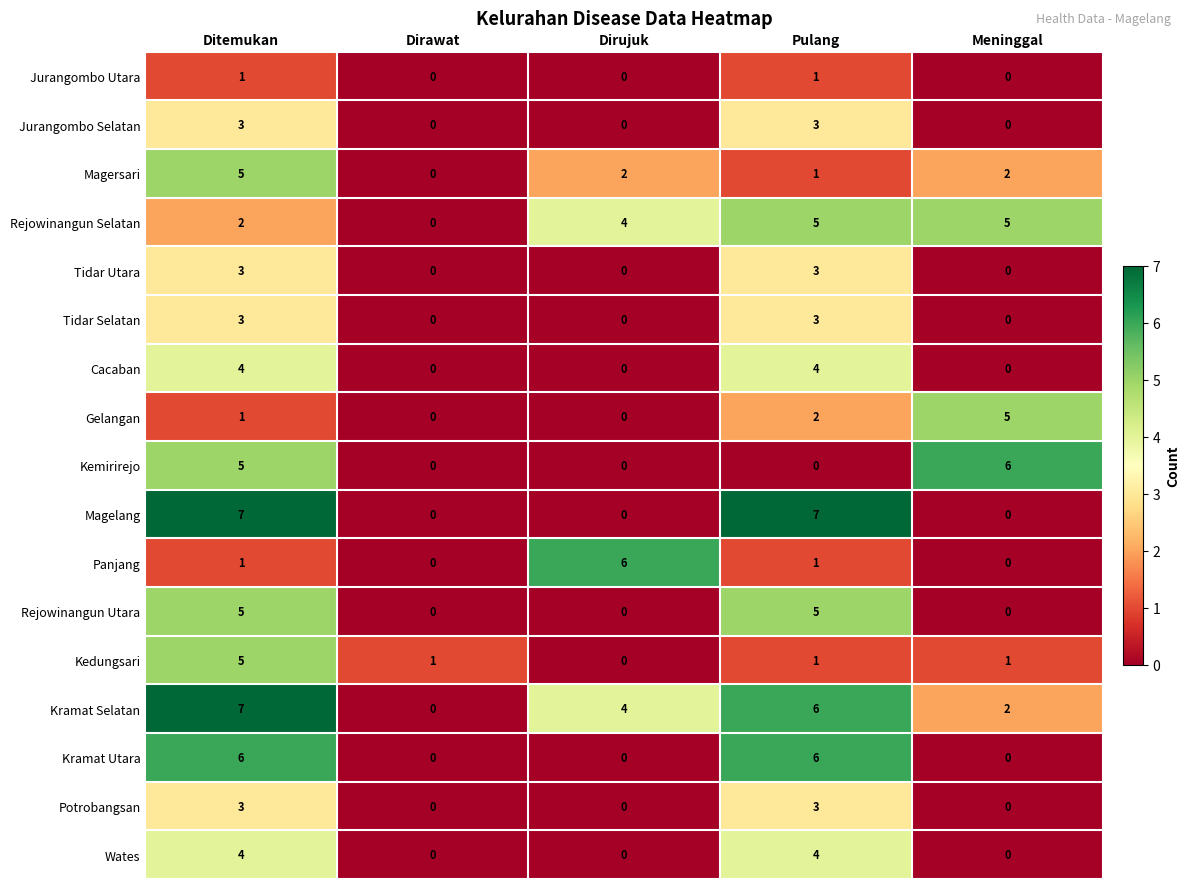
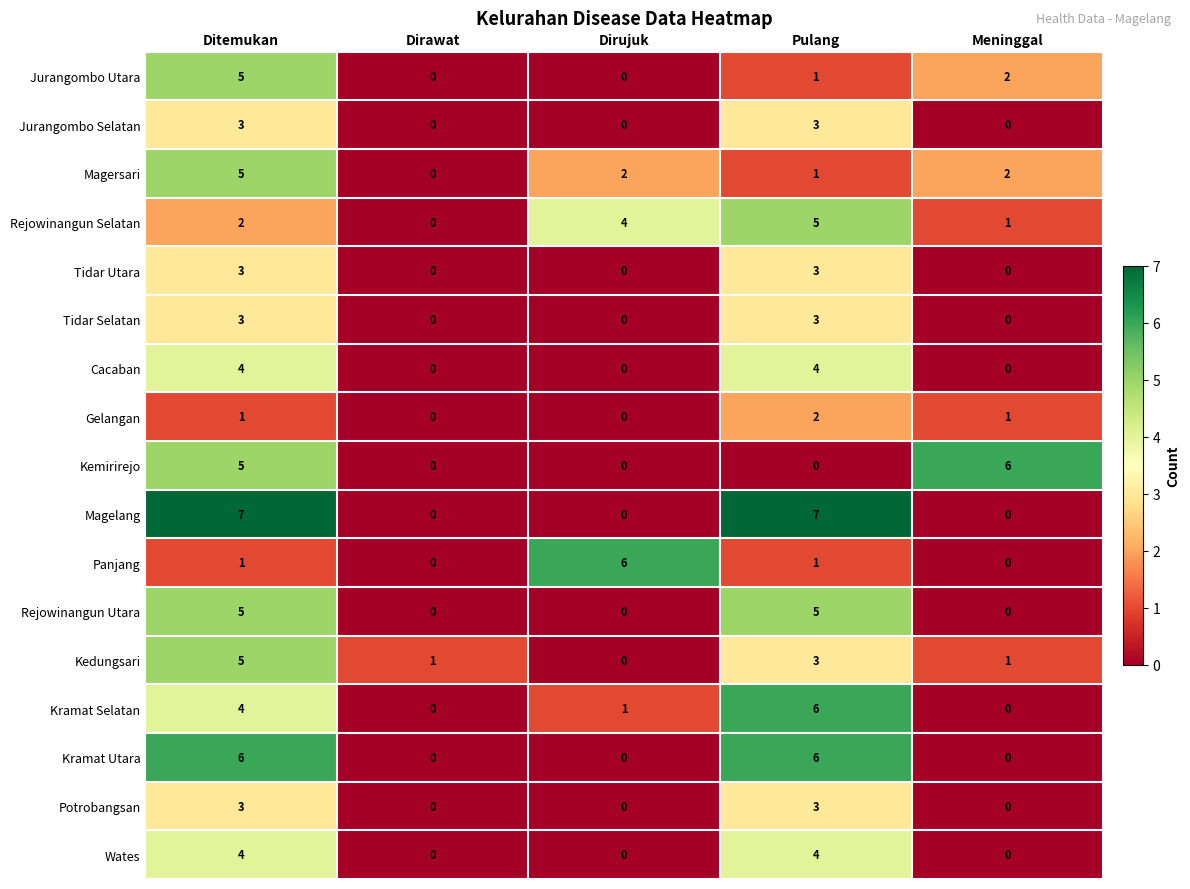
Jurangombo Utara, Ditemukan: 1 -> 5
Jurangombo Utara, Meninggal: 0 -> 2
Rejowinangun Selatan, Meninggal: 5 -> 1
Gelangan, Meninggal: 5 -> 1
Kedungsari, Pulang: 1 -> 3
Kramat Selatan, Ditemukan: 7 -> 4
Kramat Selatan, Dirujuk: 4 -> 1
Kramat Selatan, Meninggal: 2 -> 0
